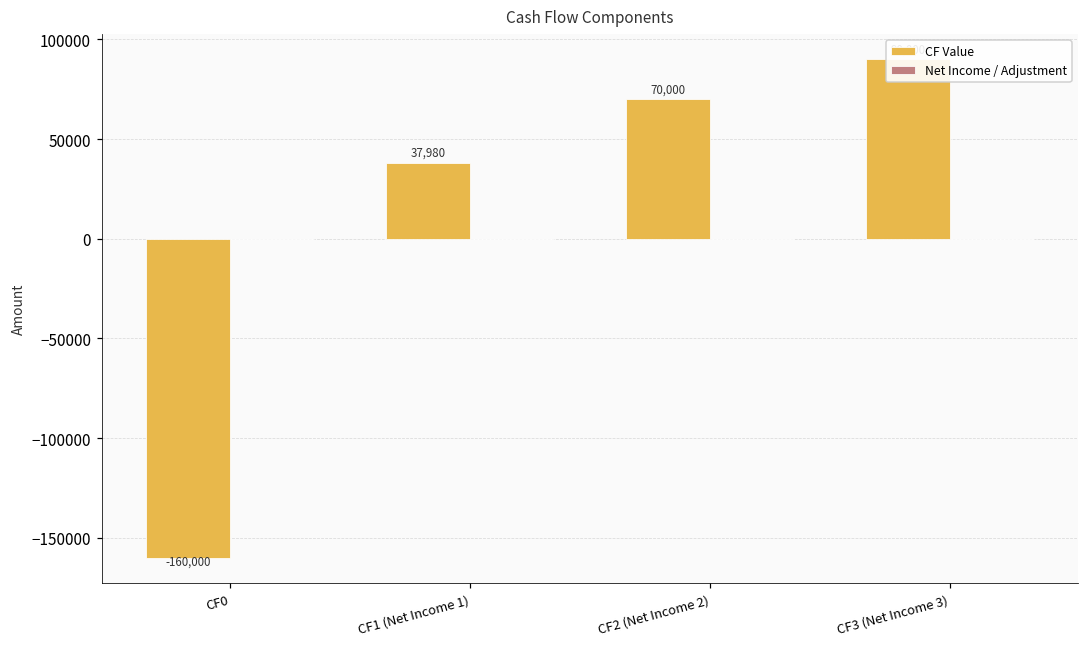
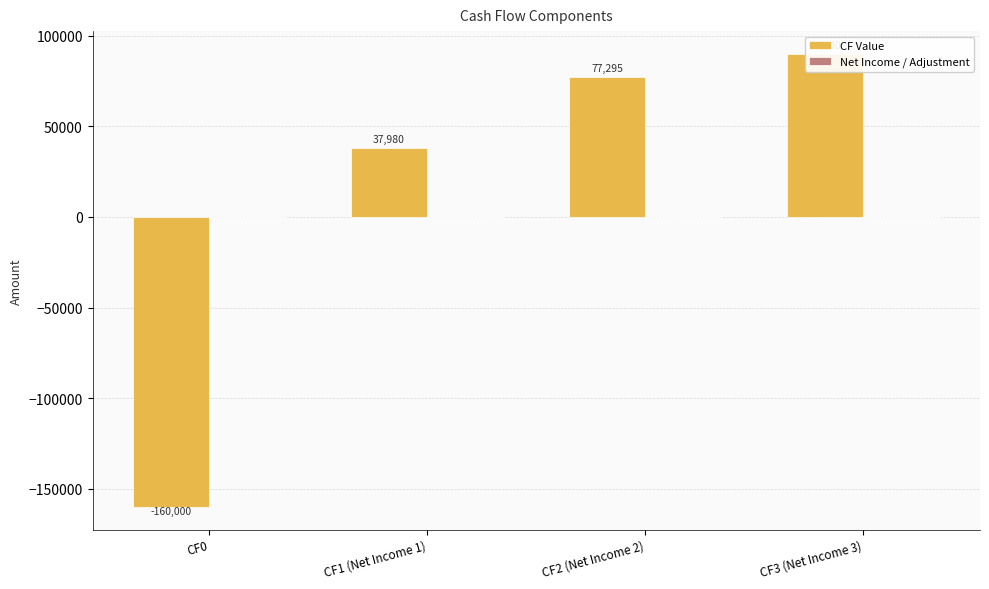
CF Value, CF2 (Net Income 2): 70,000 -> 77,295
